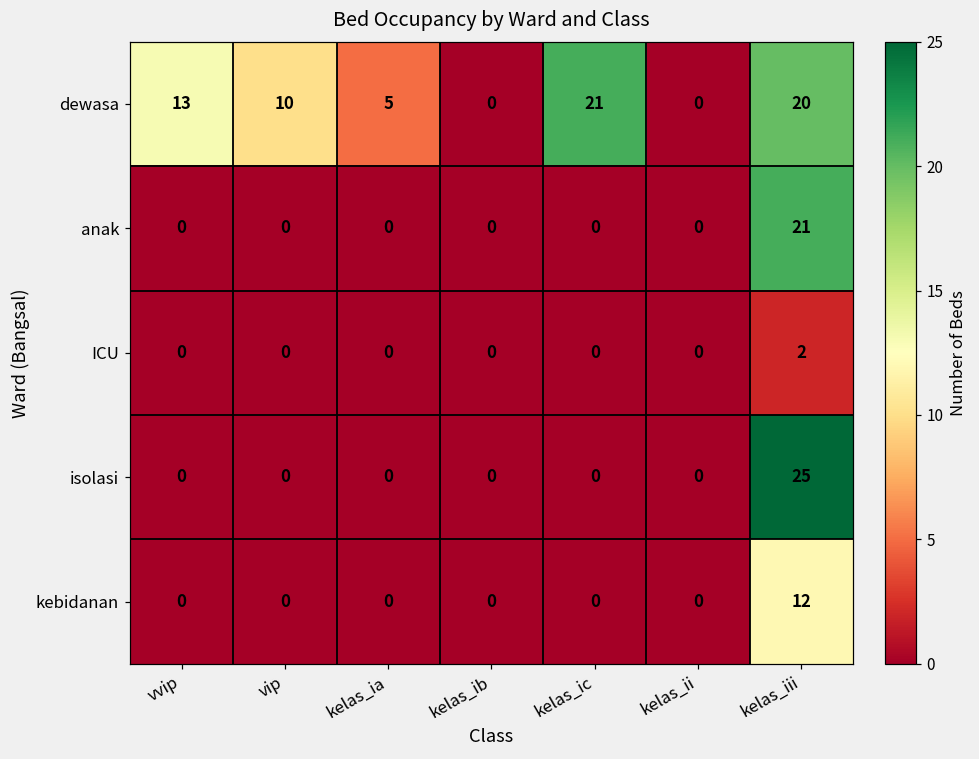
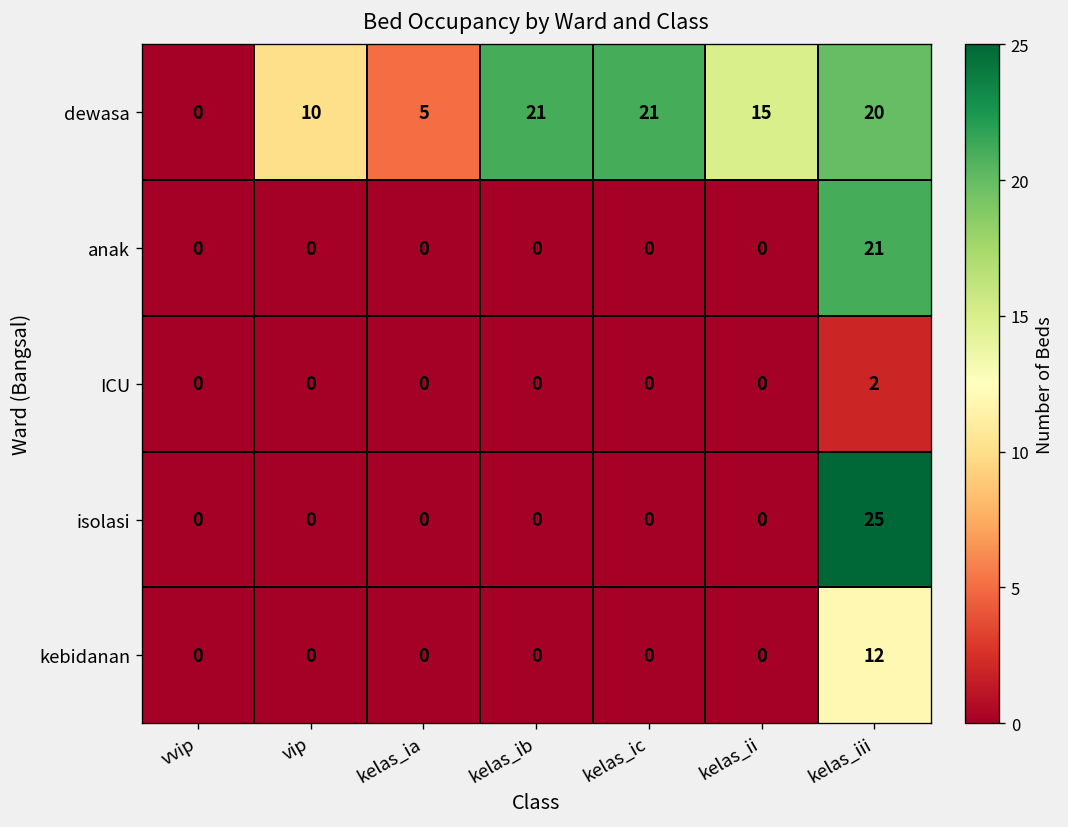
dewasa, vvip: 13 -> 0
dewasa, kelas_ib: 0 -> 21
dewasa, kelas_ii: 0 -> 15
